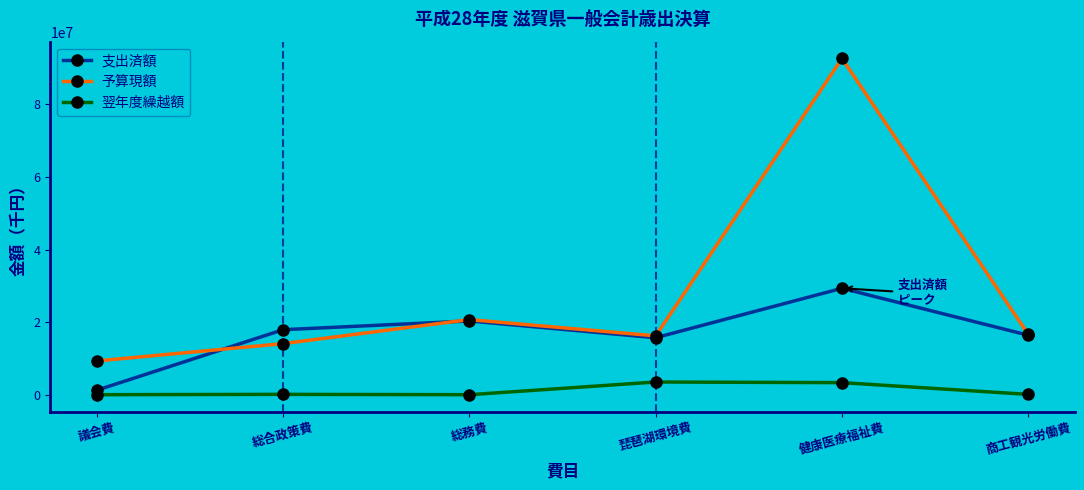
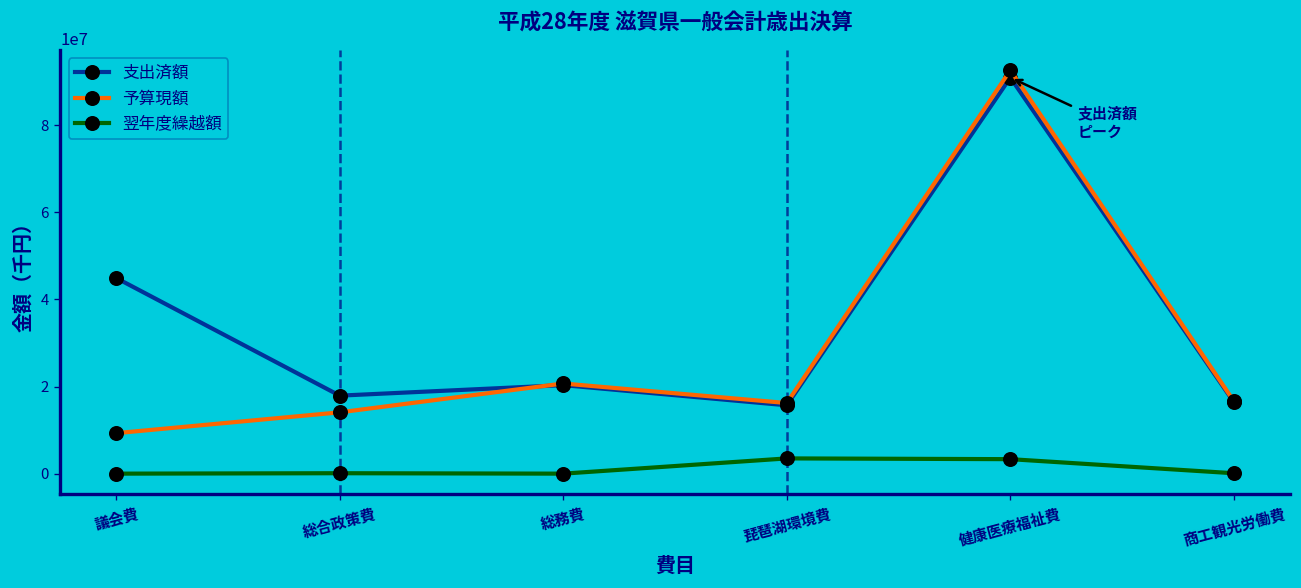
支出済額, 議会費: 1000000 -> 45000000
支出済額, 健康医療福祉費: 29000000 -> 91000000
